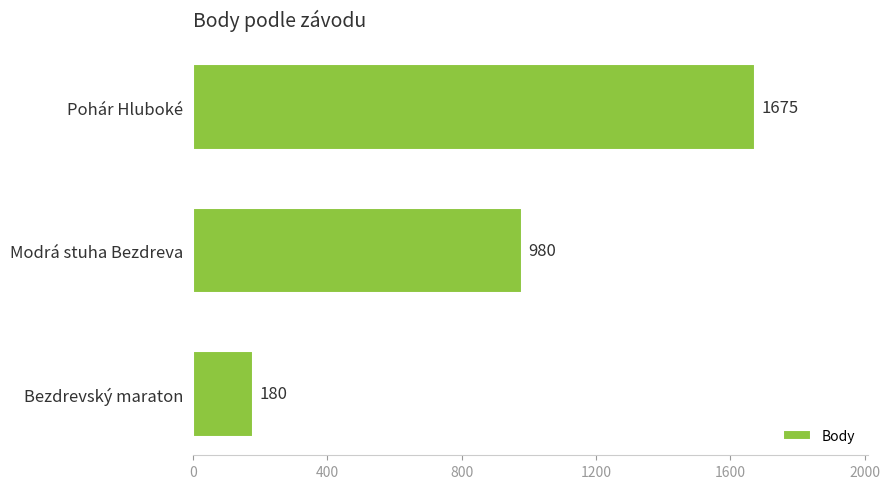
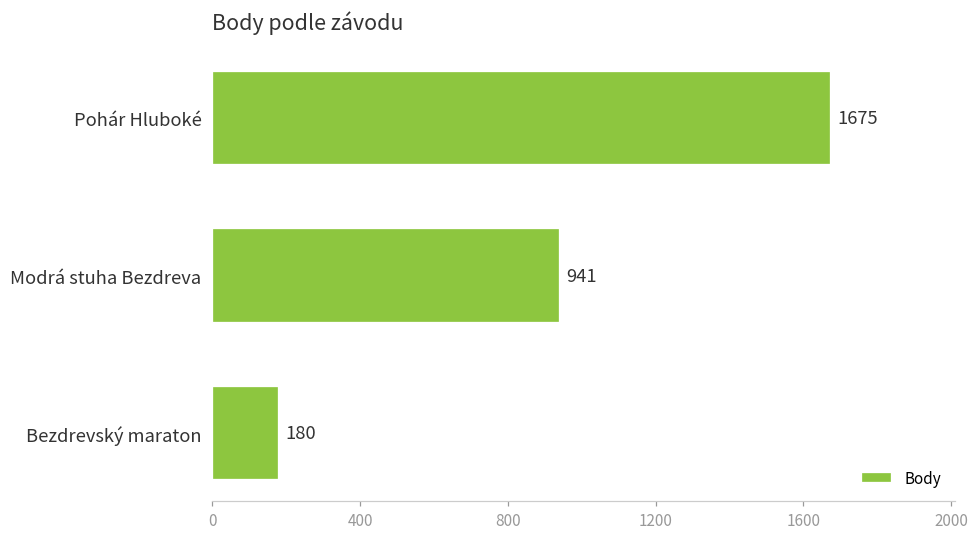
Modrá stuha Bezdreva: 980 -> 941
